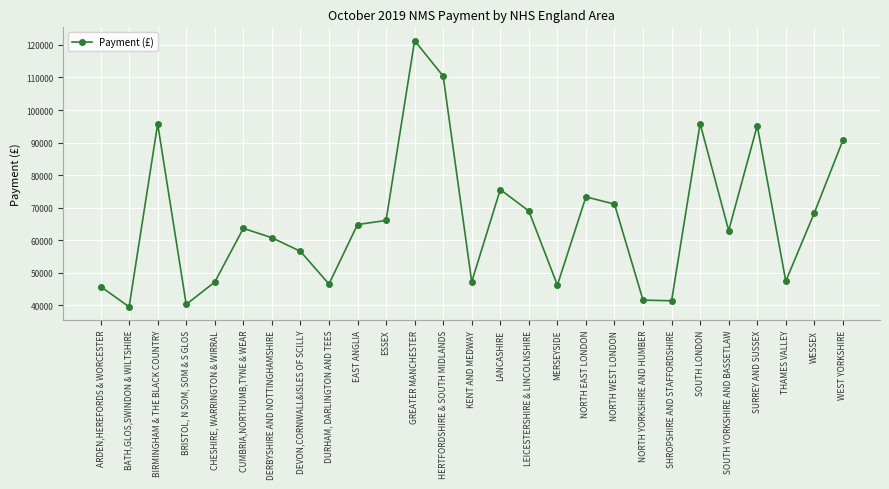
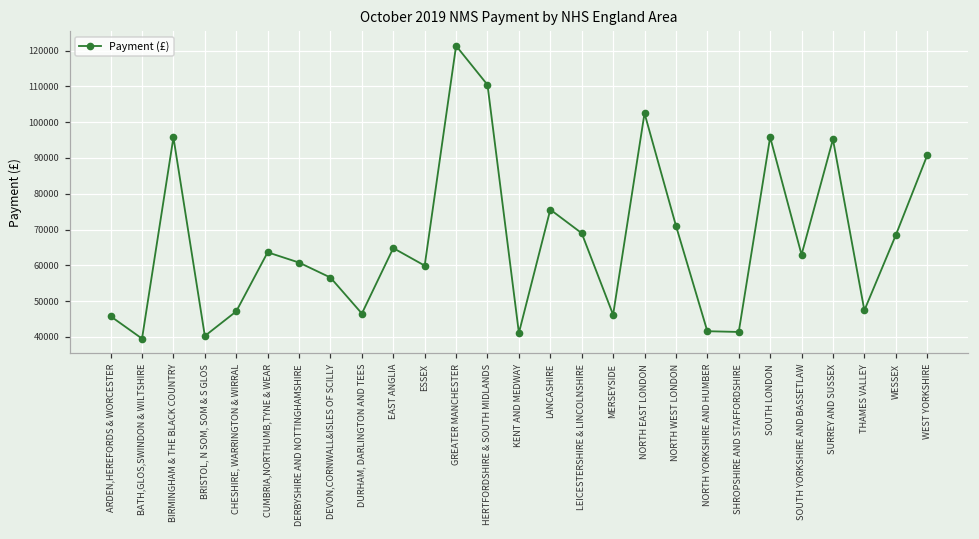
ESSEX: 66000 -> 60000
KENT AND MEDWAY: 47000 -> 41000
NORTH EAST LONDON: 73000 -> 102000
